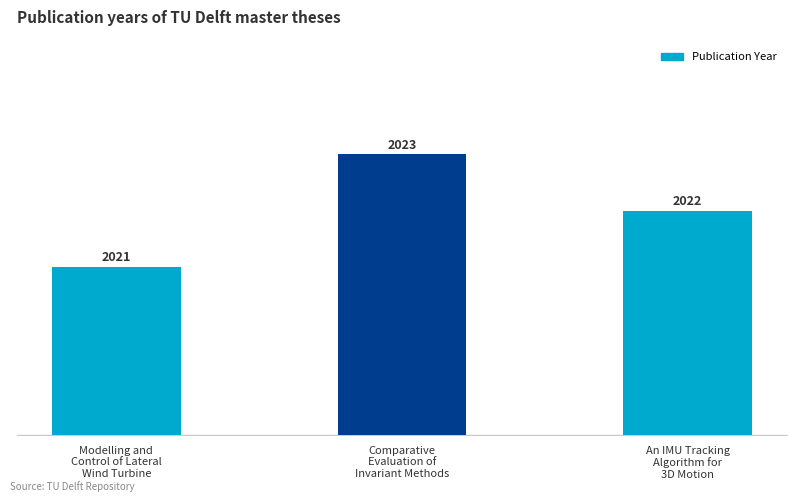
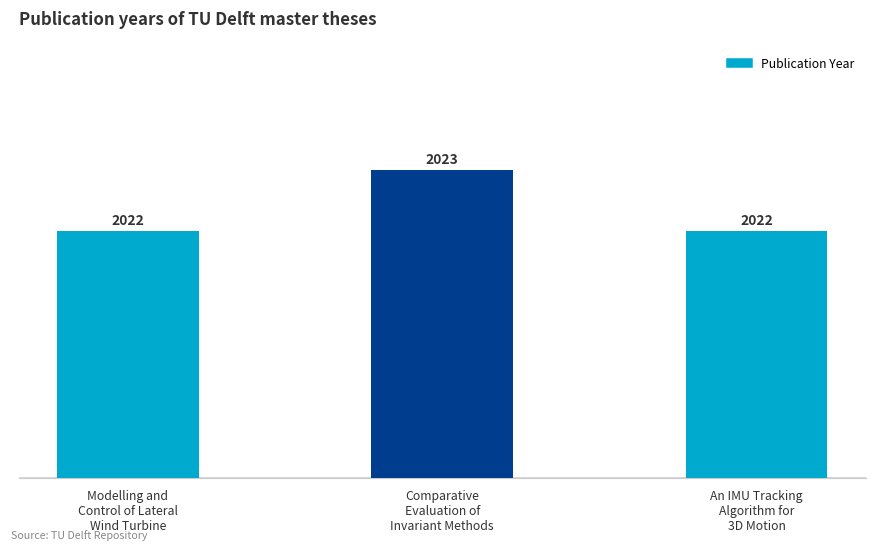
Modelling and Control of Lateral Wind Turbine: 2021 -> 2022
